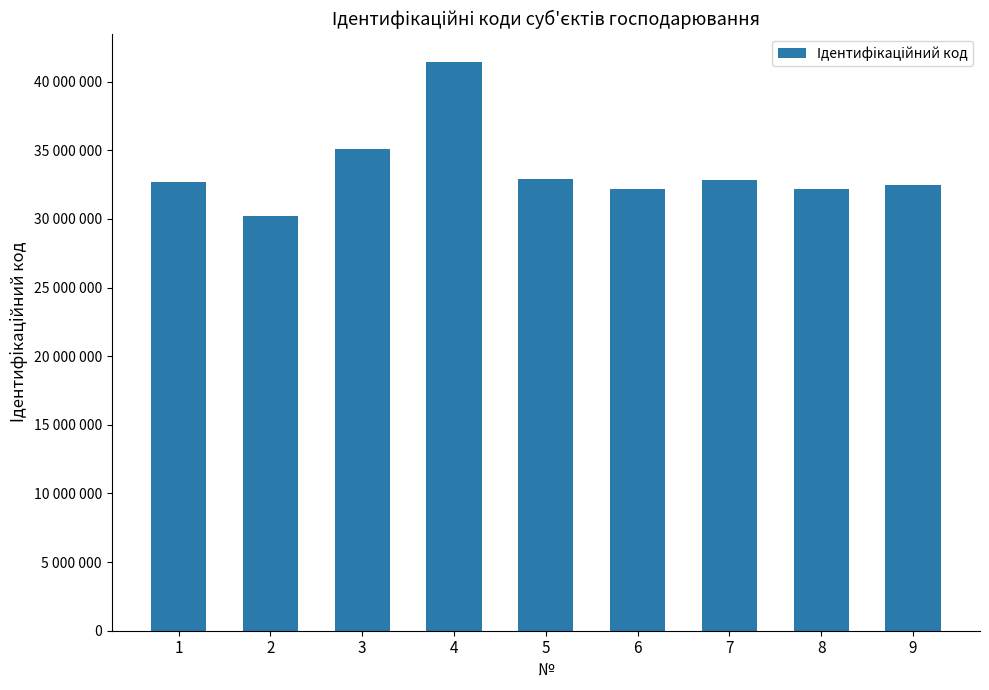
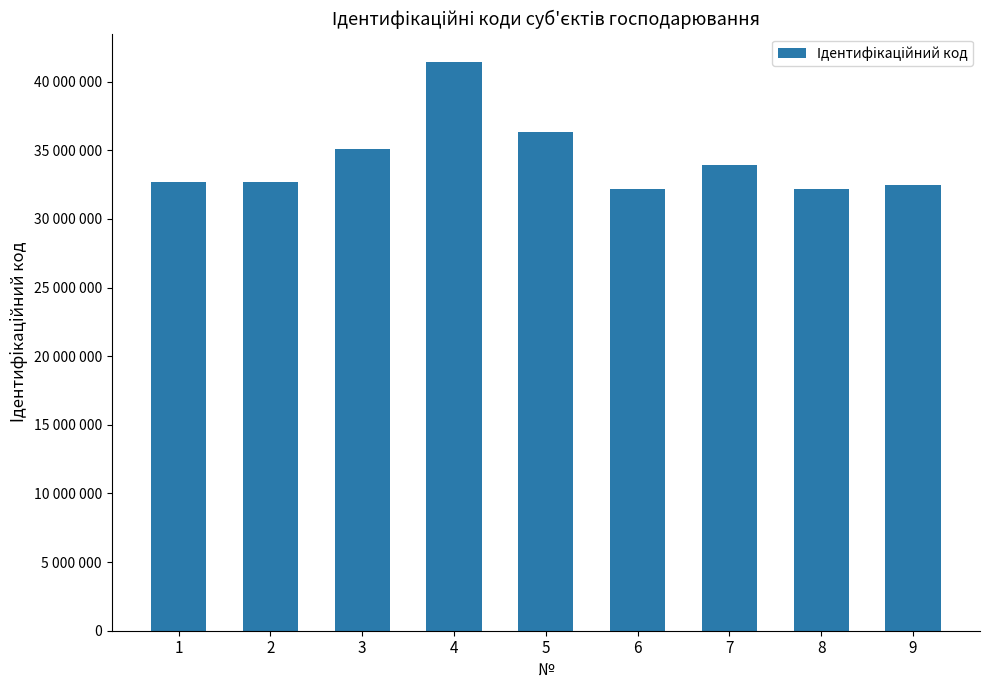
2: 30200000 -> 32700000
5: 32900000 -> 36300000
7: 32800000 -> 33900000
